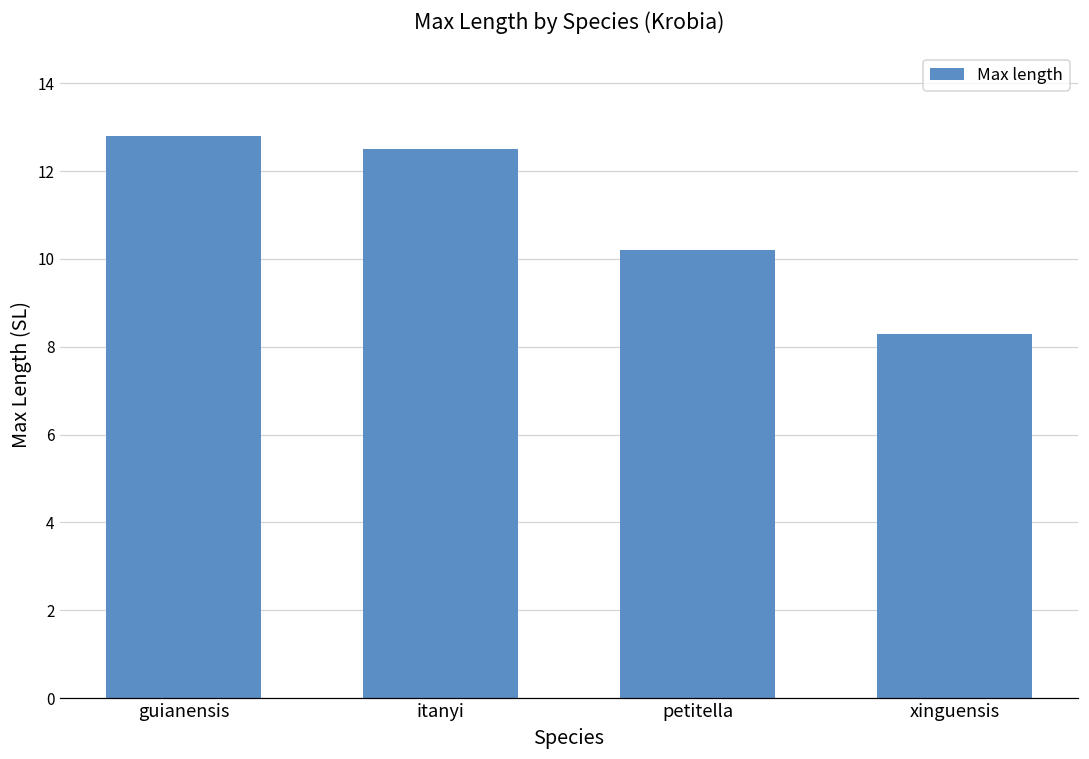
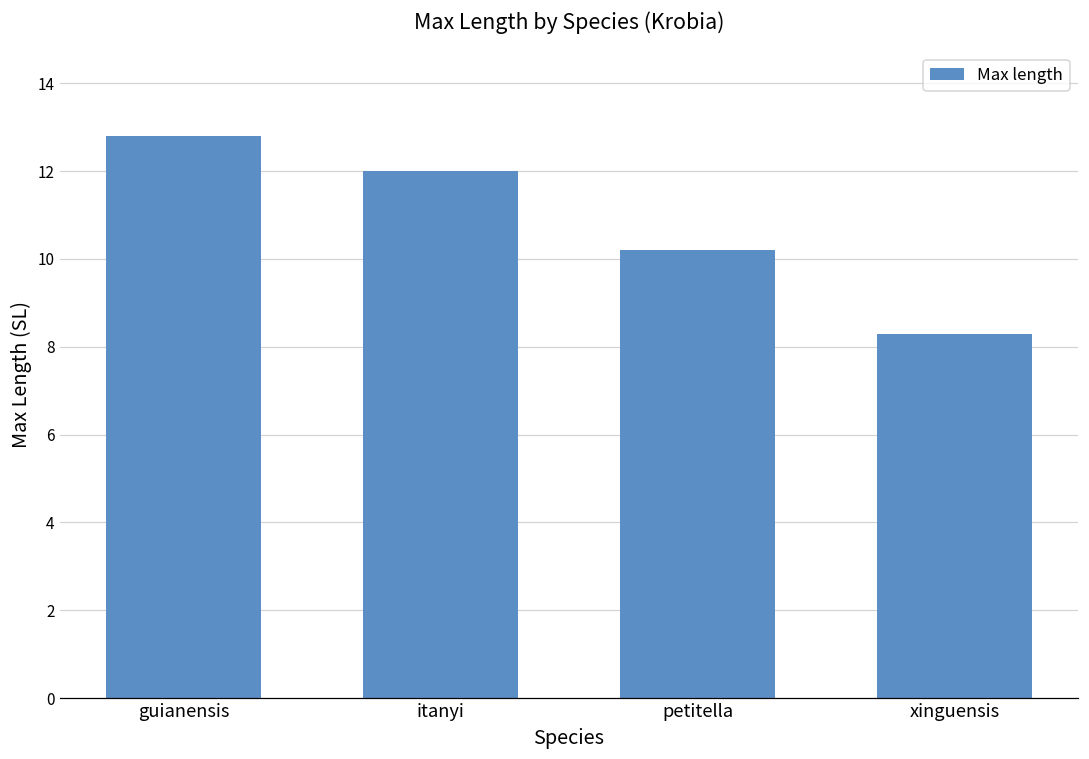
itanyi: 12.5 -> 12.0
